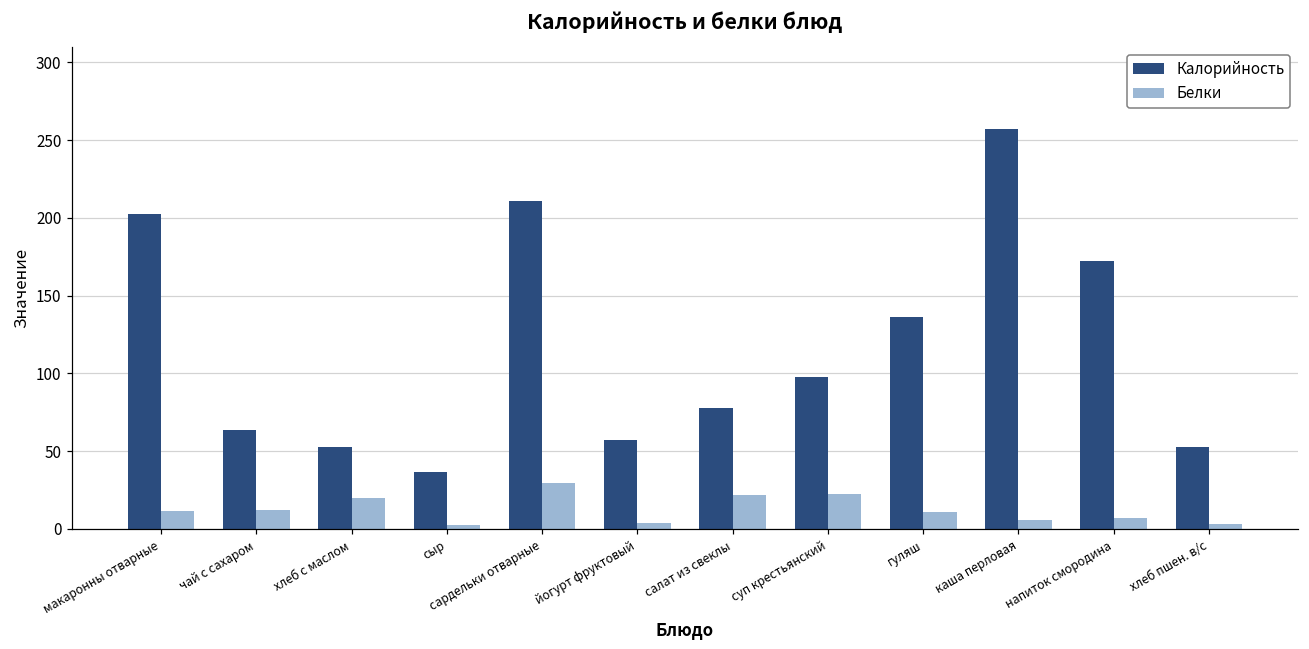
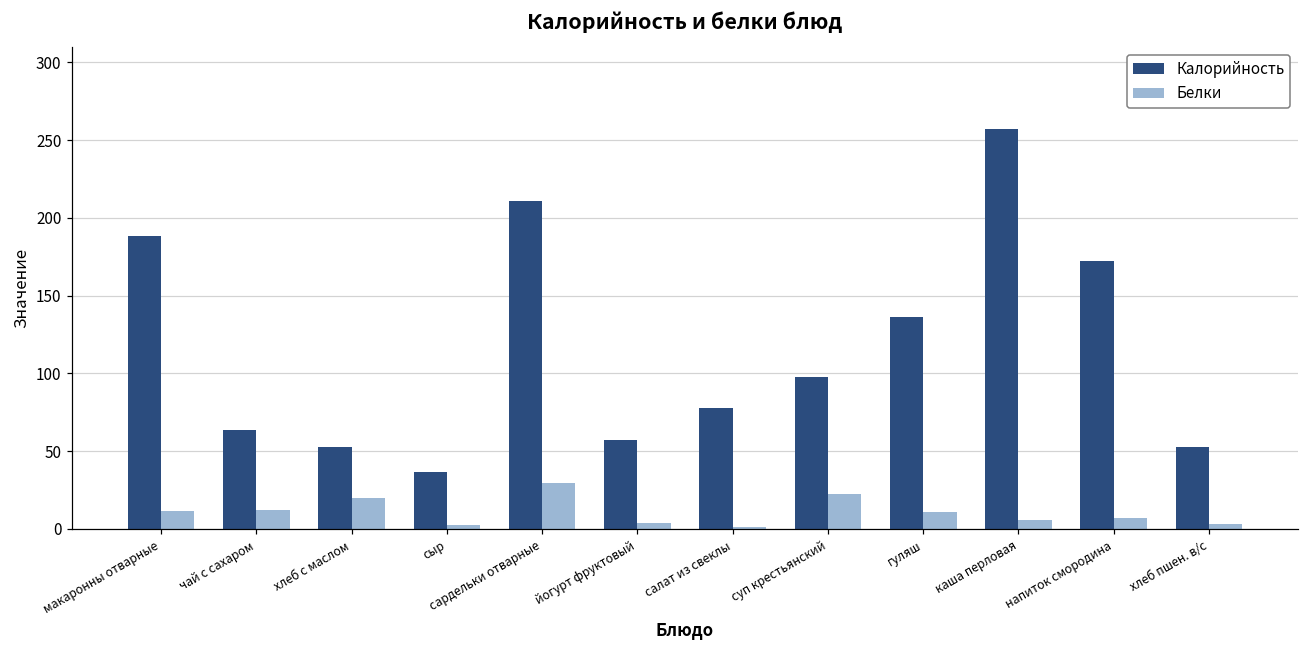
Калорийность, макаронны отварные: 203 -> 188
Белки, салат из свеклы: 22 -> 1
